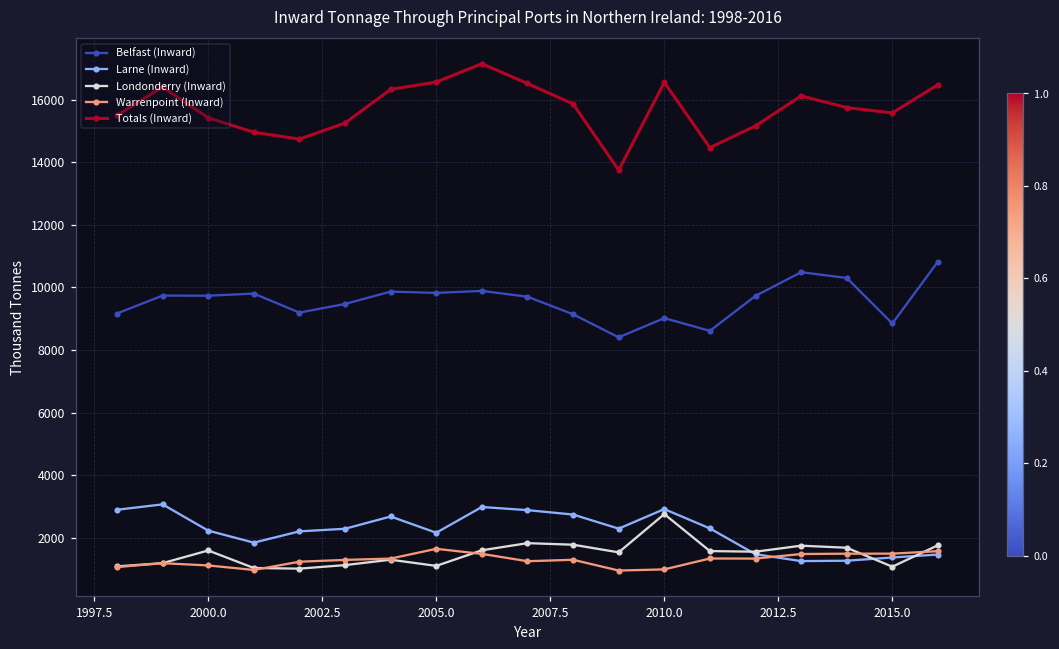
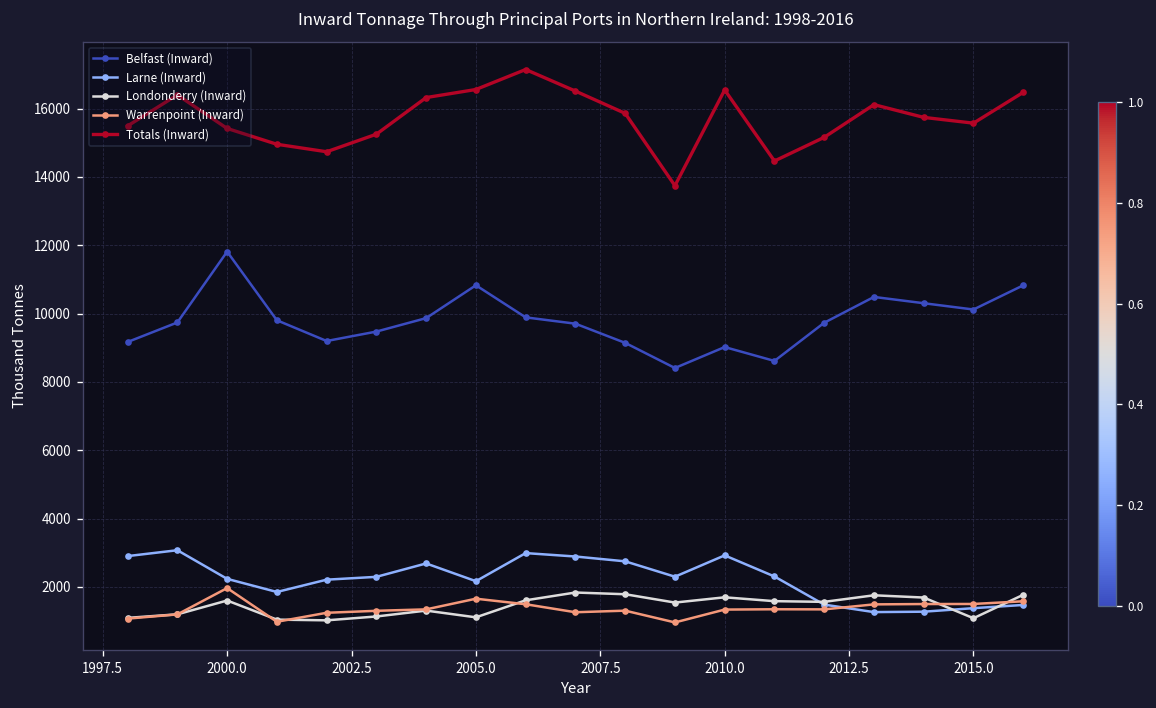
Belfast (Inward), 2000.0: 9700 -> 11800
Warrenpoint (Inward), 2000.0: 1100 -> 2000
Belfast (Inward), 2005.0: 9800 -> 10800
Londonderry (Inward), 2010.0: 2800 -> 1700
Warrenpoint (Inward), 2010.0: 1000 -> 1300
Belfast (Inward), 2015.0: 8800 -> 10100
